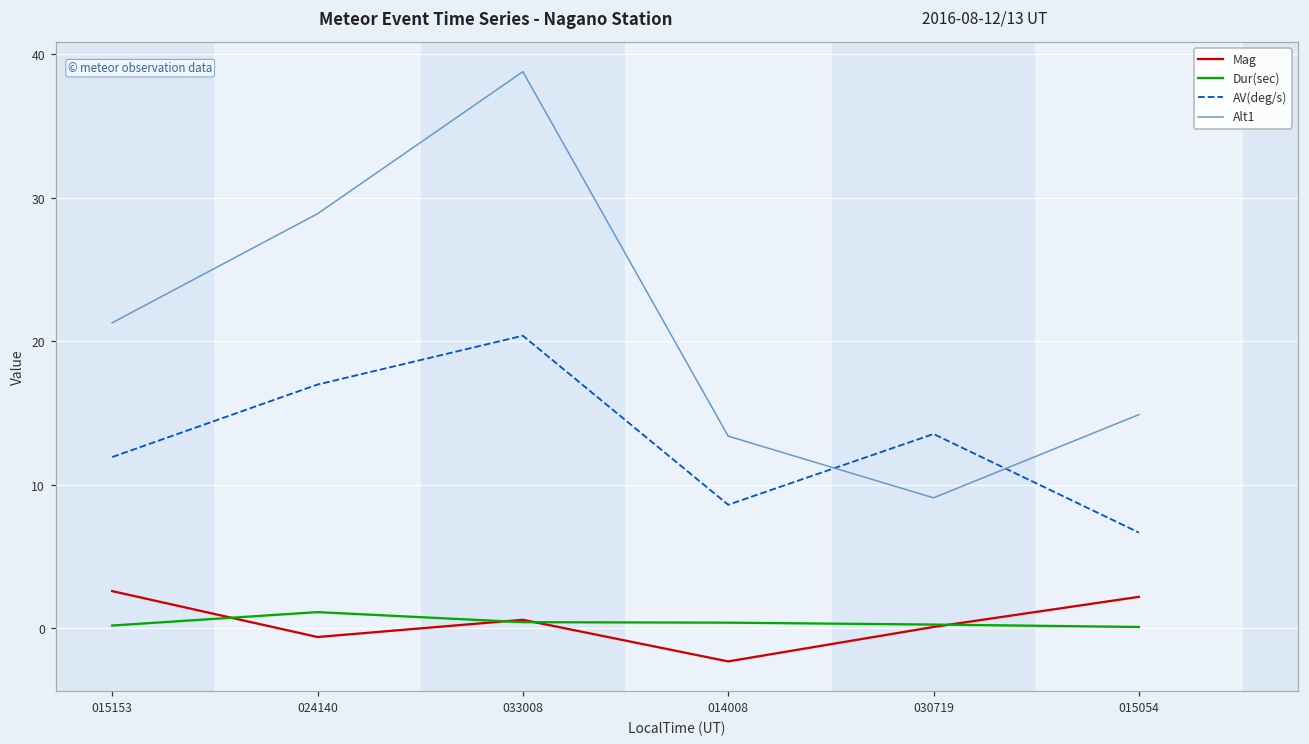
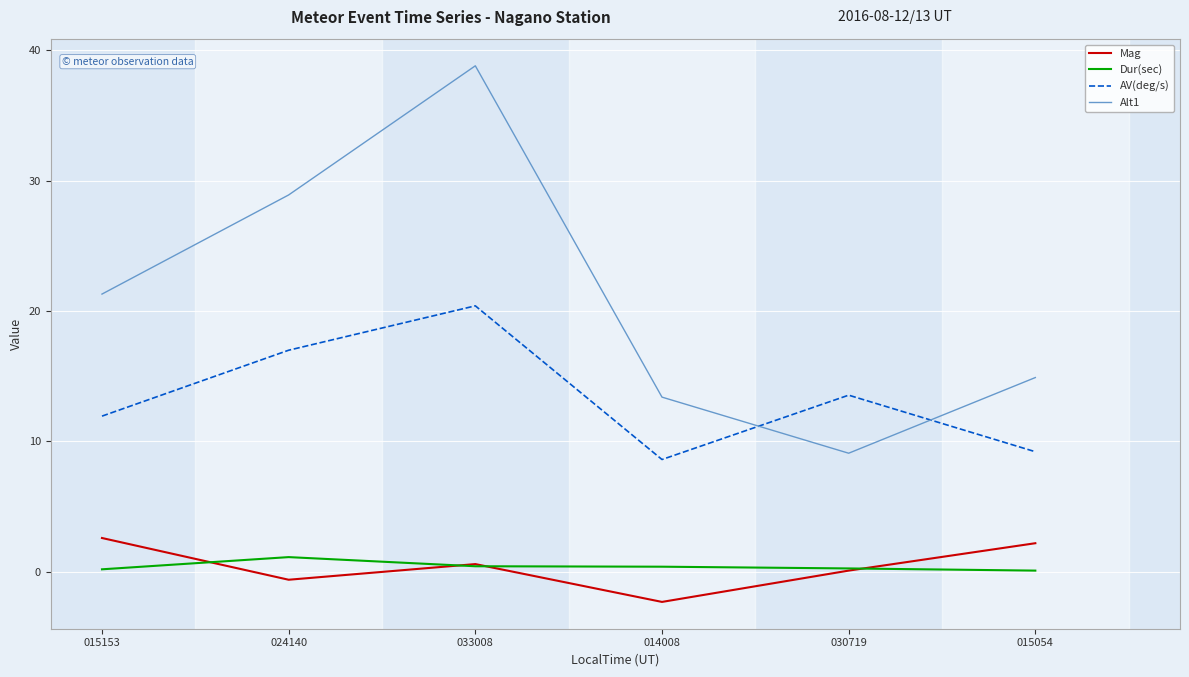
AV(deg/s), 015054: 6.7 -> 9.2
